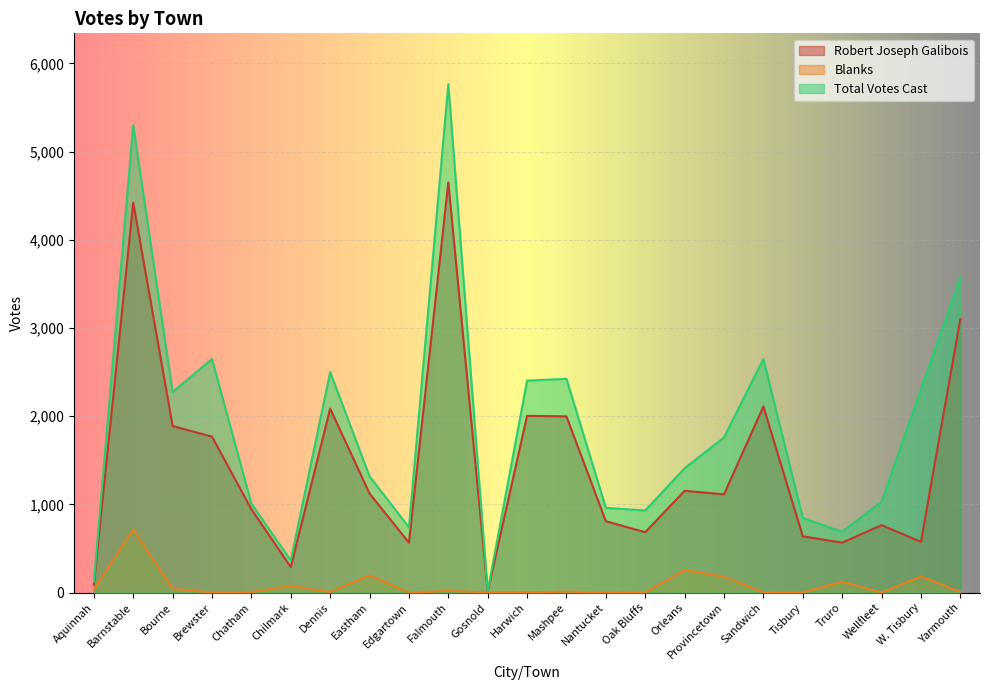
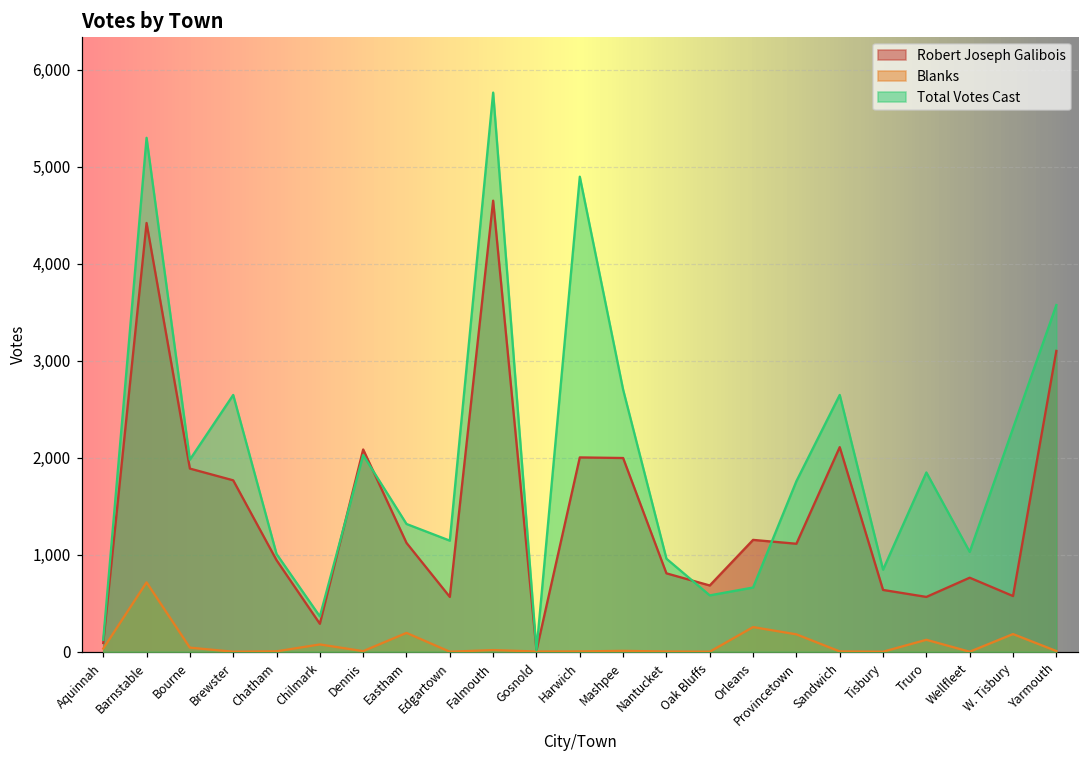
Total Votes Cast, Bourne: 2,300 -> 2,000
Total Votes Cast, Dennis: 2,500 -> 2,000
Total Votes Cast, Edgartown: 700 -> 1,100
Total Votes Cast, Harwich: 2,400 -> 4,900
Total Votes Cast, Mashpee: 2,400 -> 2,700
Total Votes Cast, Oak Bluffs: 900 -> 600
Total Votes Cast, Orleans: 1,400 -> 700
Total Votes Cast, Truro: 700 -> 1,800
